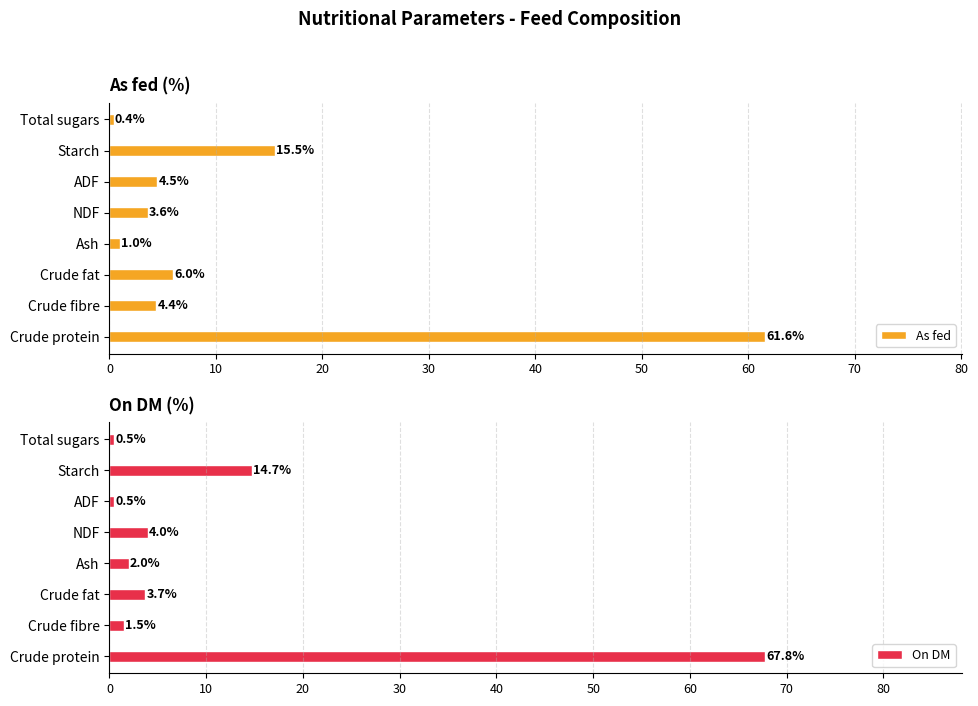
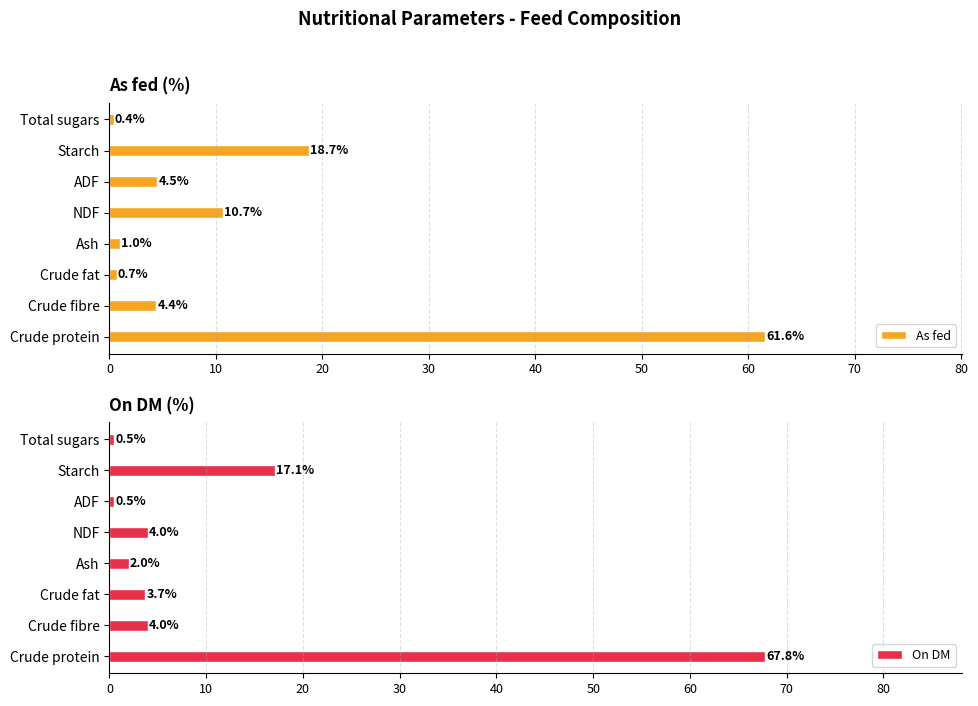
As fed (%), Starch: 15.5% -> 18.7%
As fed (%), NDF: 3.6% -> 10.7%
As fed (%), Crude fat: 6.0% -> 0.7%
On DM (%), Starch: 14.7% -> 17.1%
On DM (%), Crude fibre: 1.5% -> 4.0%
